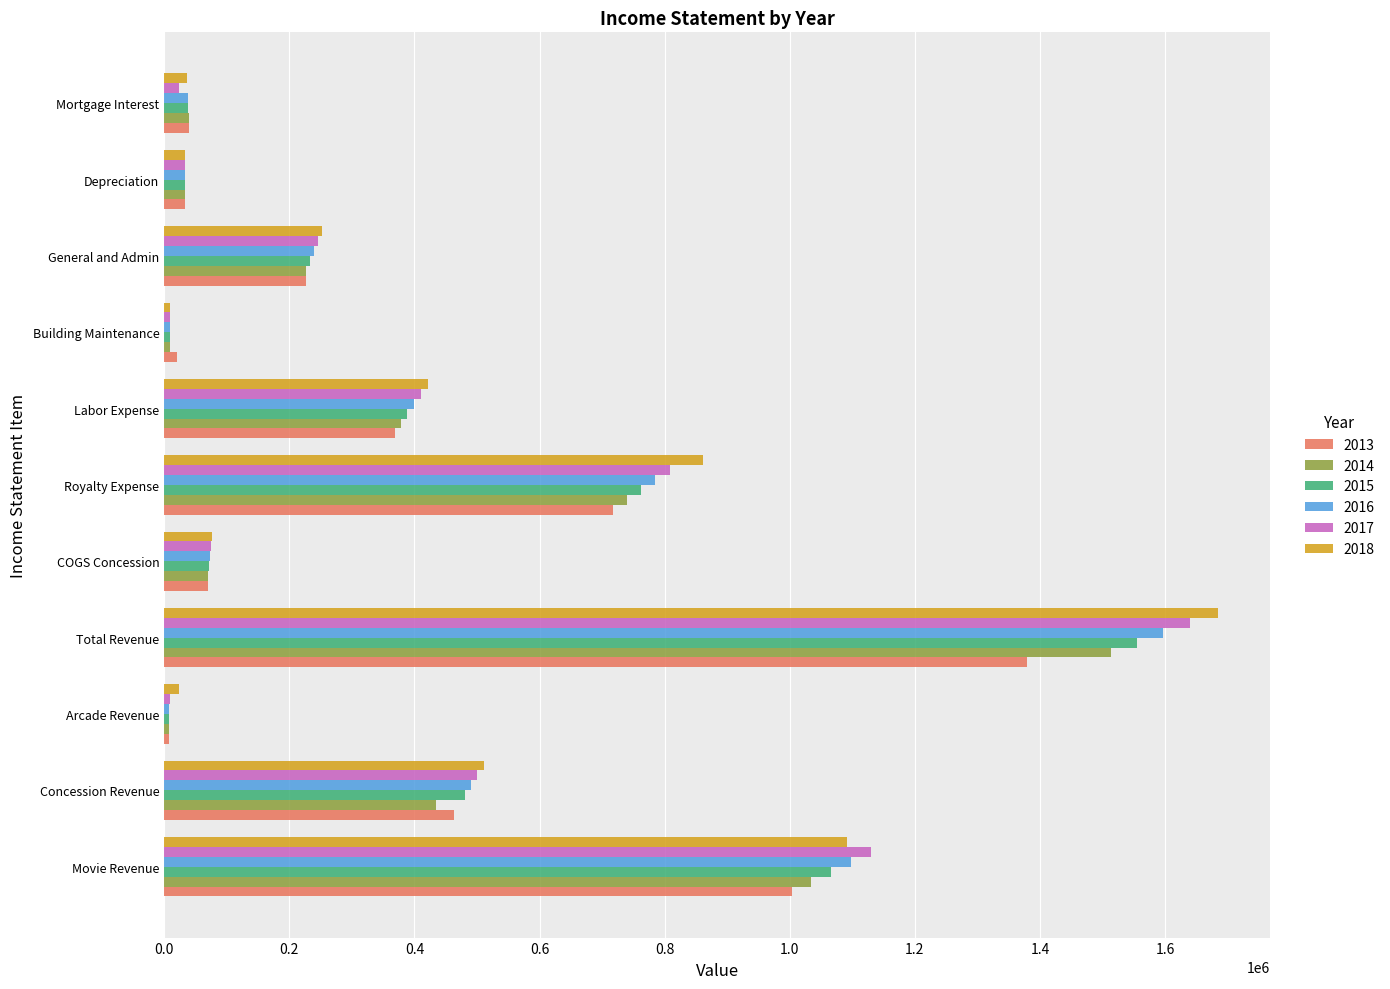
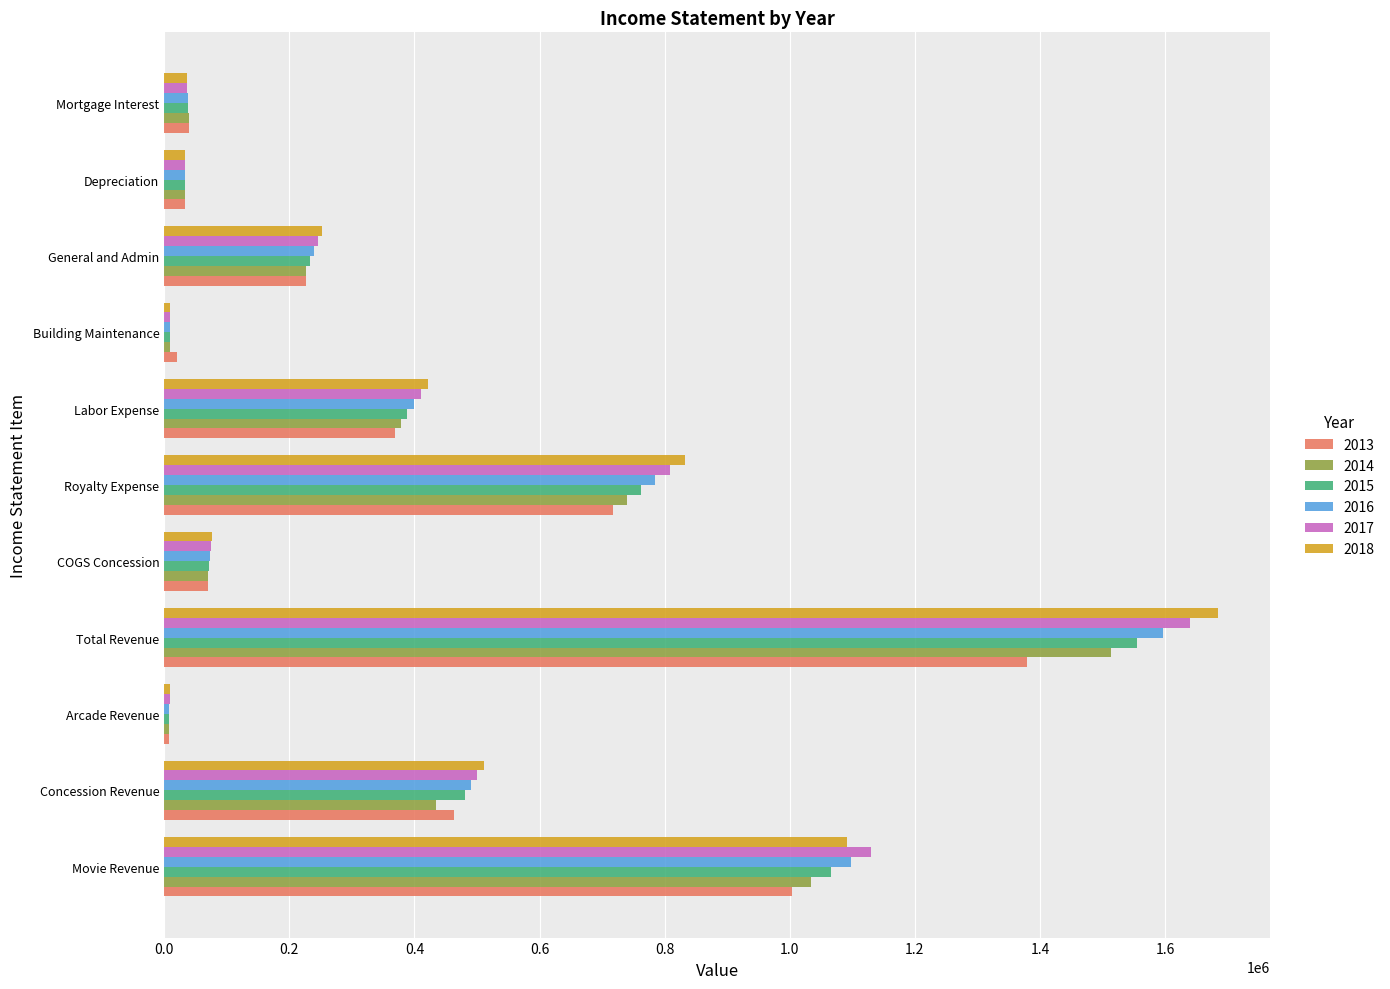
2017, Mortgage Interest: 20000 -> 40000
2018, Royalty Expense: 860000 -> 830000
2018, Arcade Revenue: 20000 -> 10000
